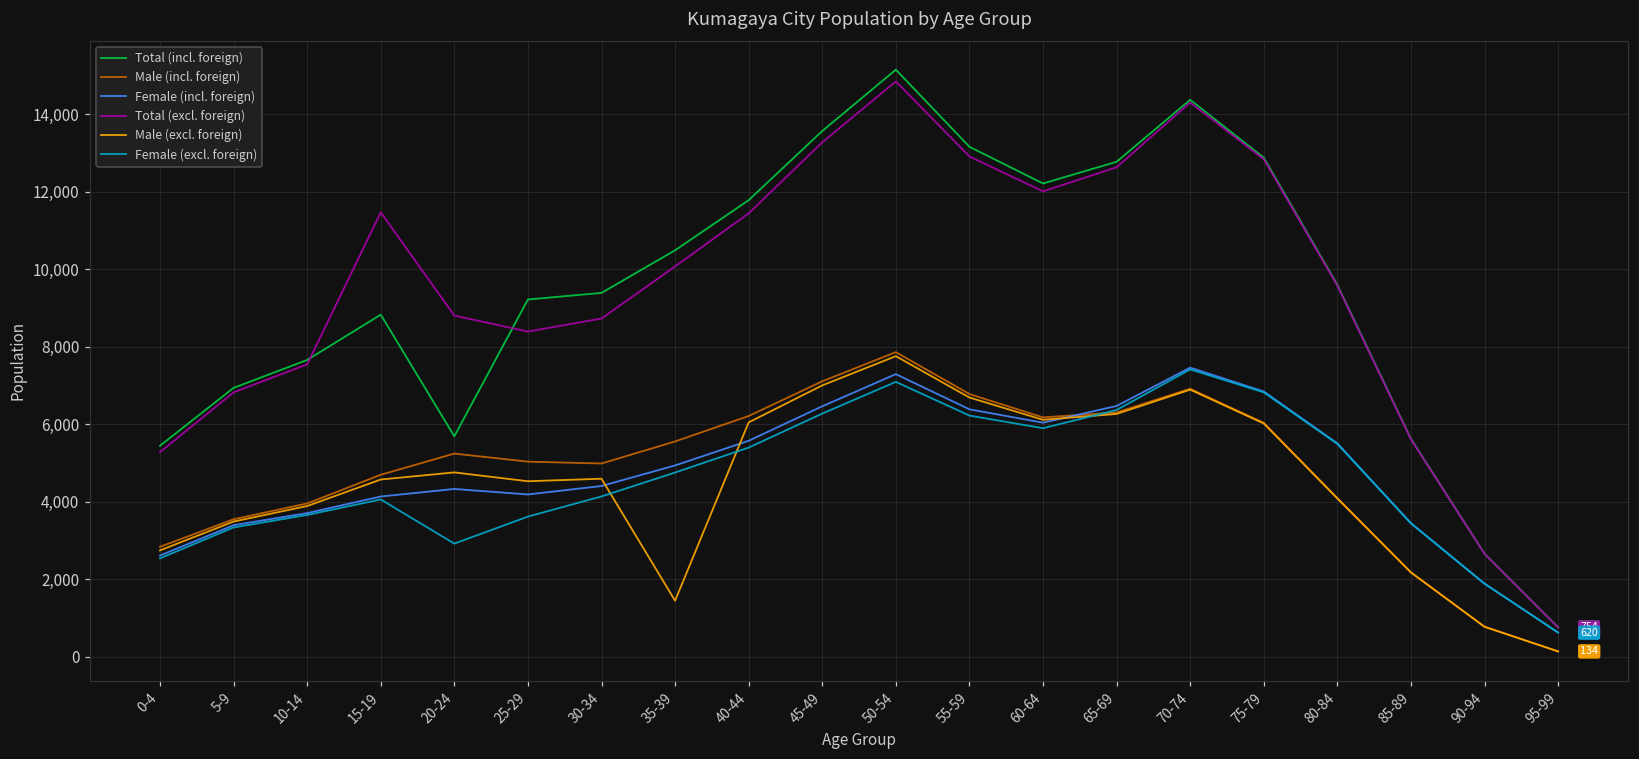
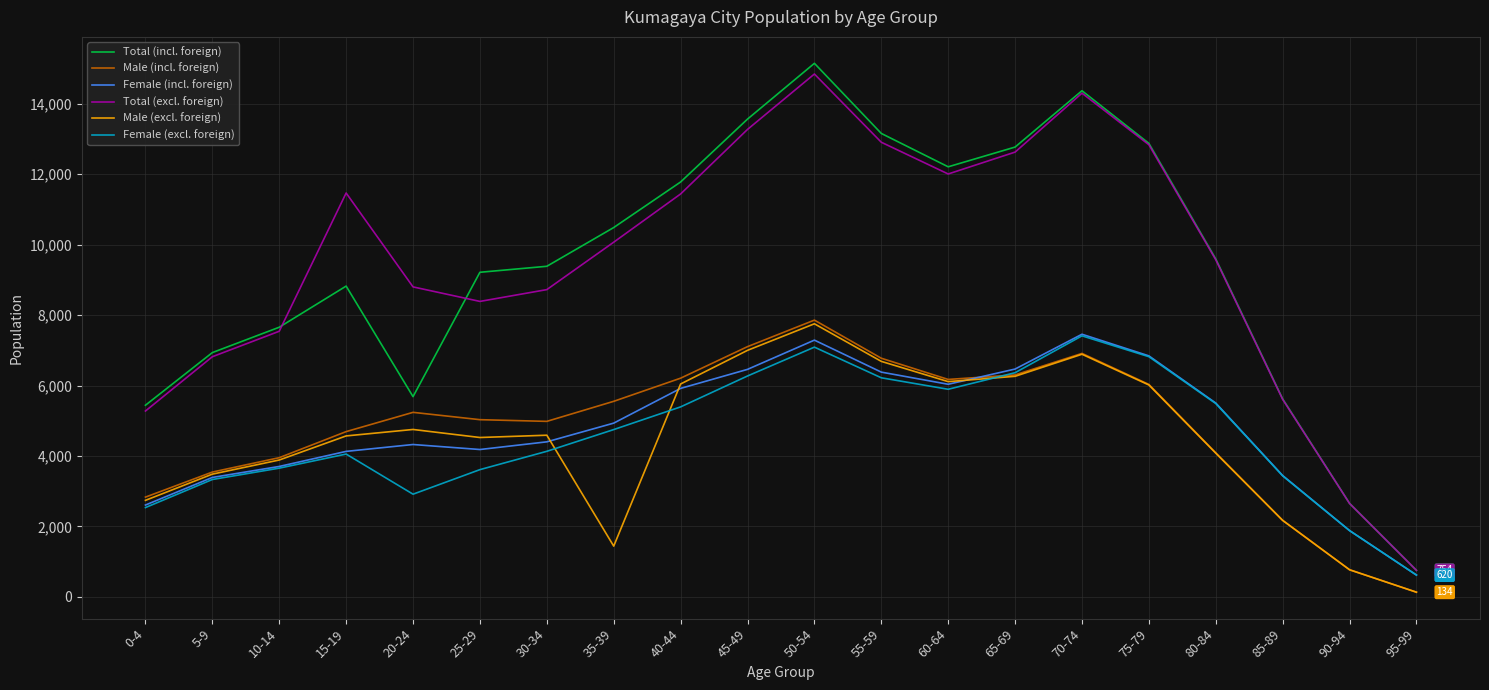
Female (incl. foreign), 40-44: 5,600 -> 5,900
